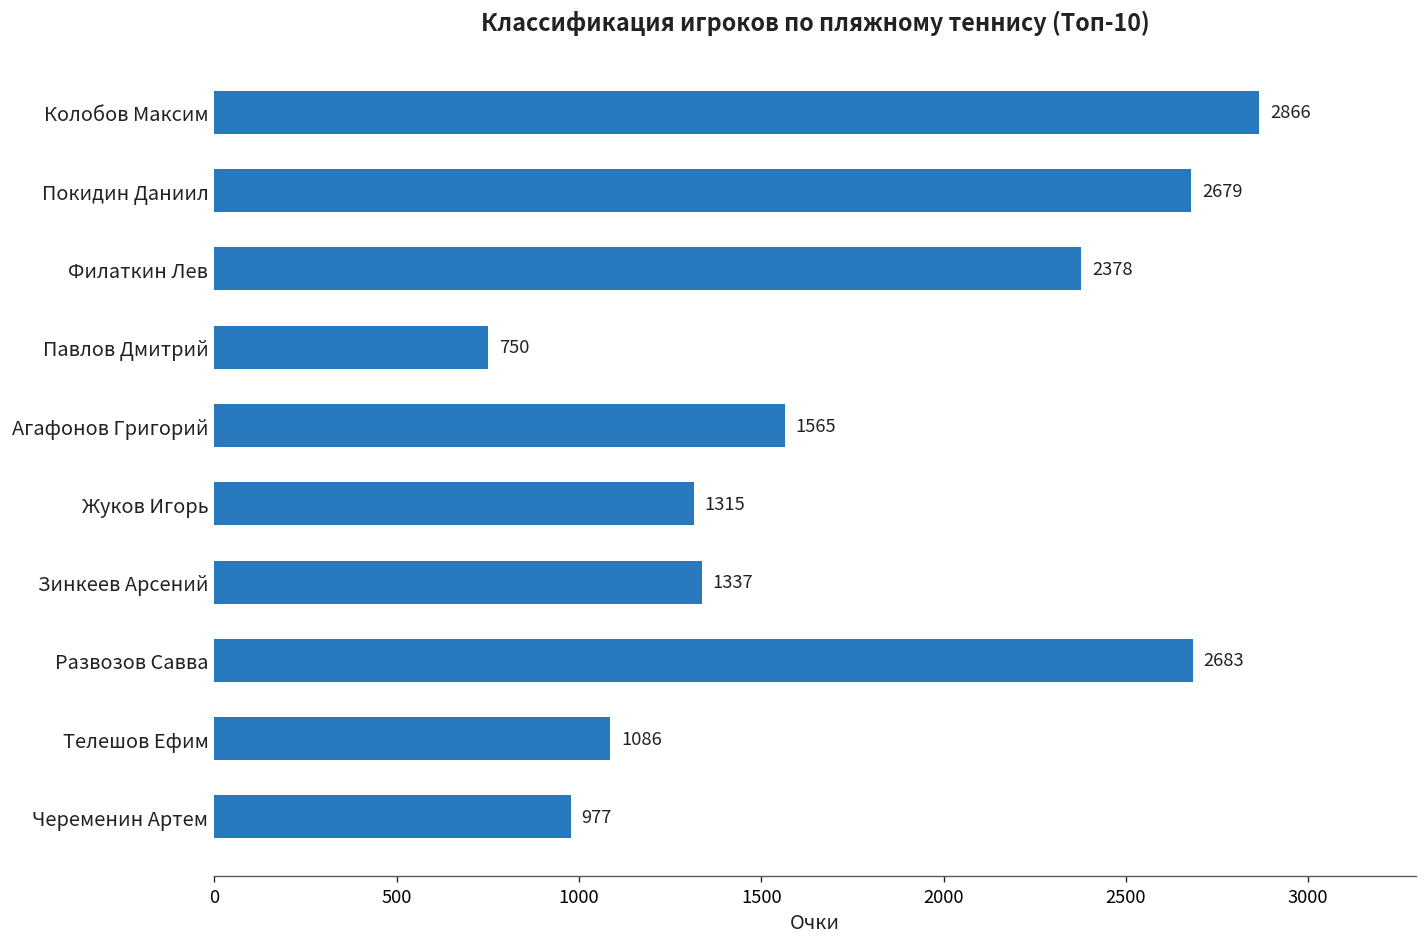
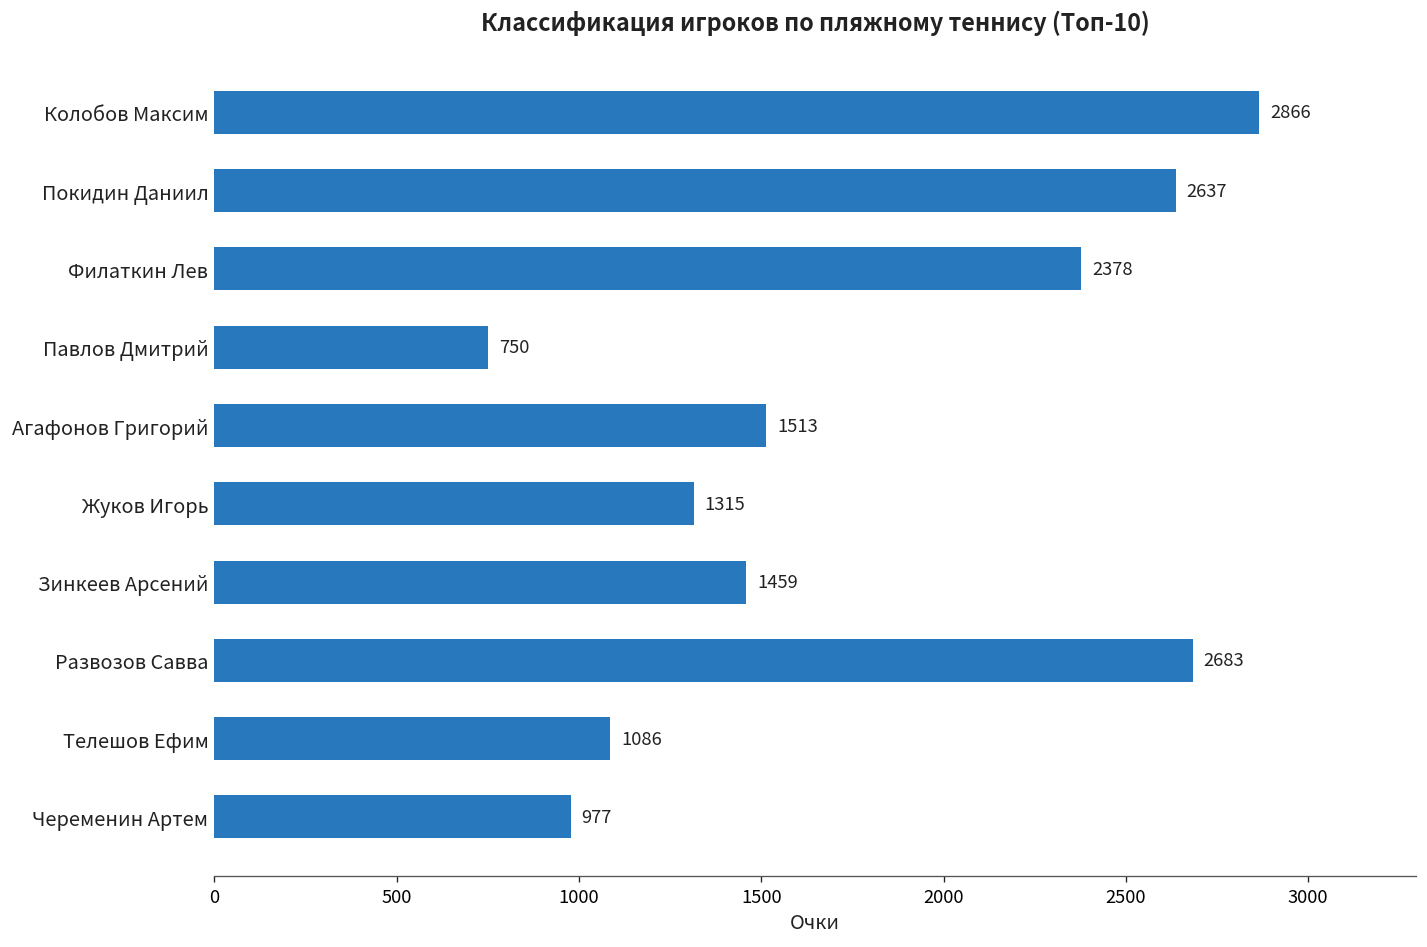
Покидин Даниил: 2679 -> 2637
Агафонов Григорий: 1565 -> 1513
Зинкеев Арсений: 1337 -> 1459
